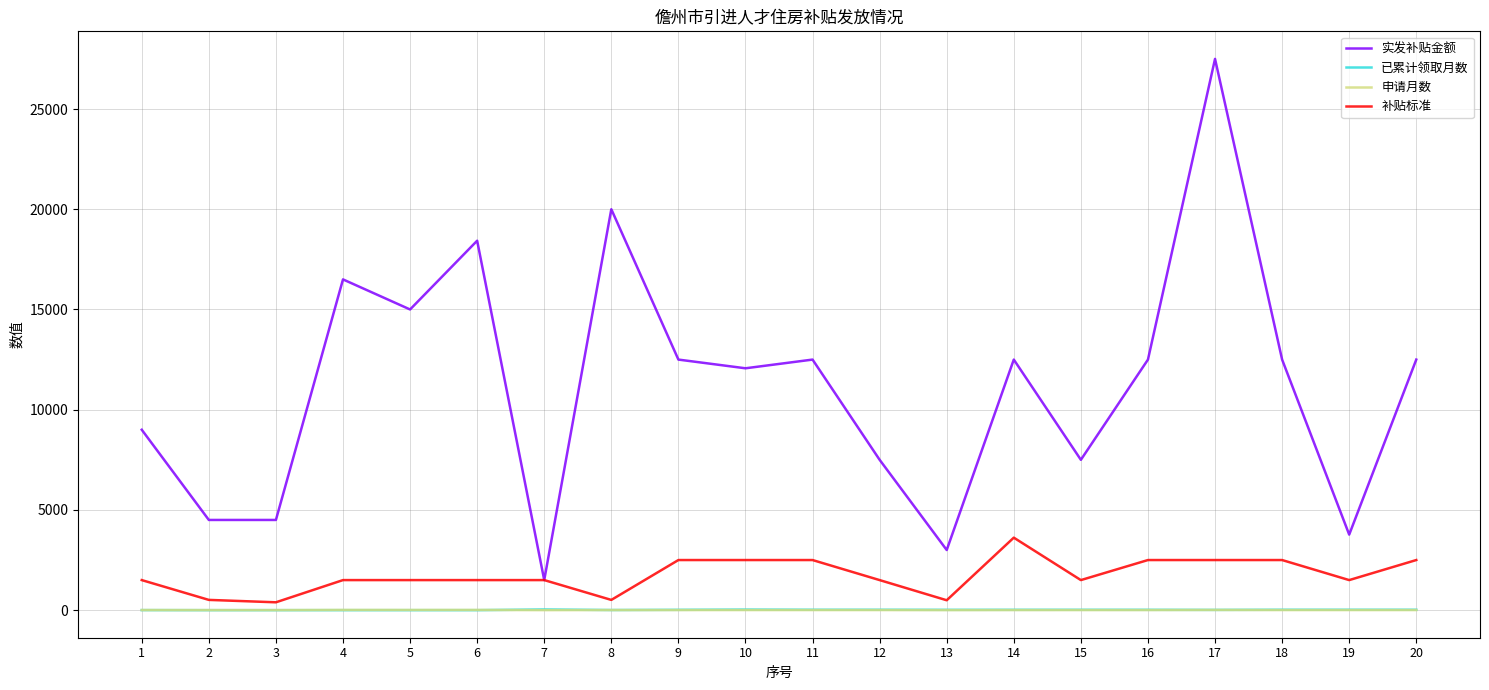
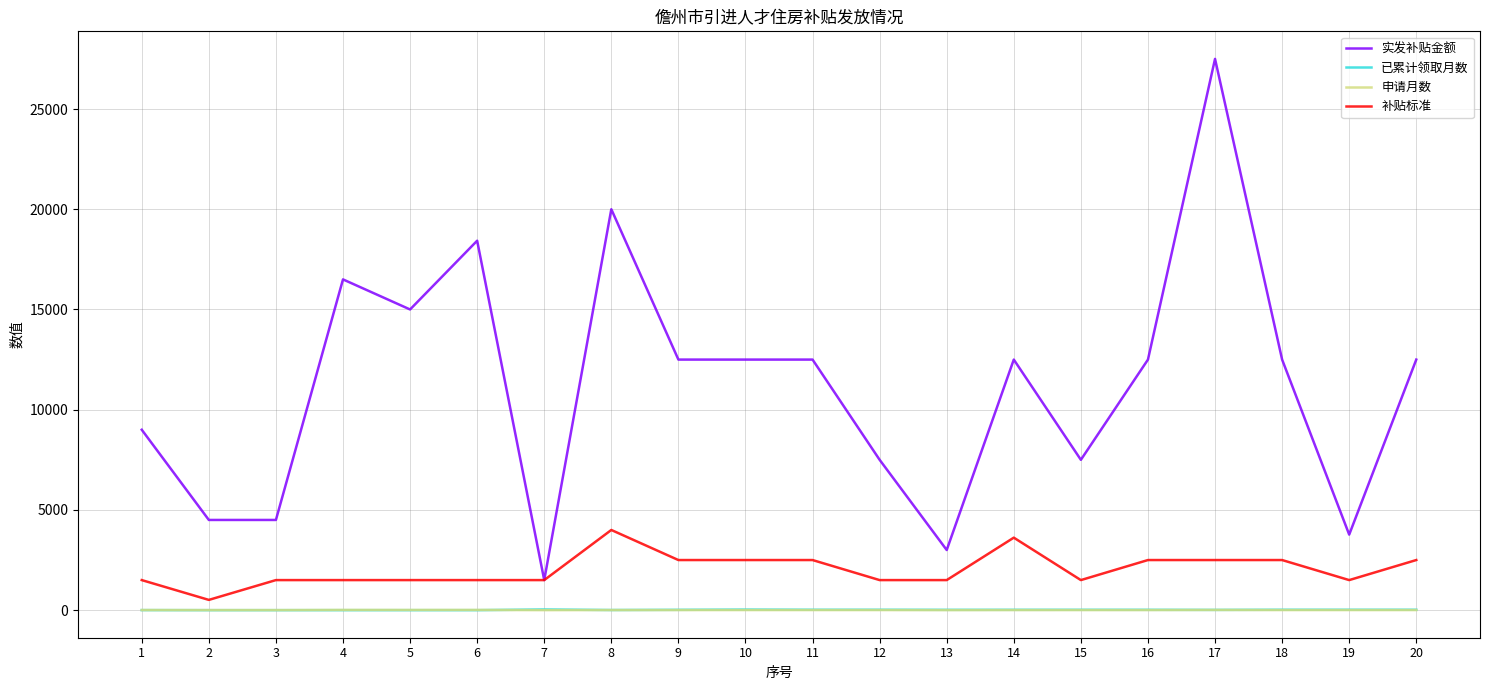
补贴标准, 3: 400 -> 1500
补贴标准, 8: 500 -> 4000
实发补贴金额, 10: 12100 -> 12500
补贴标准, 13: 500 -> 1500
